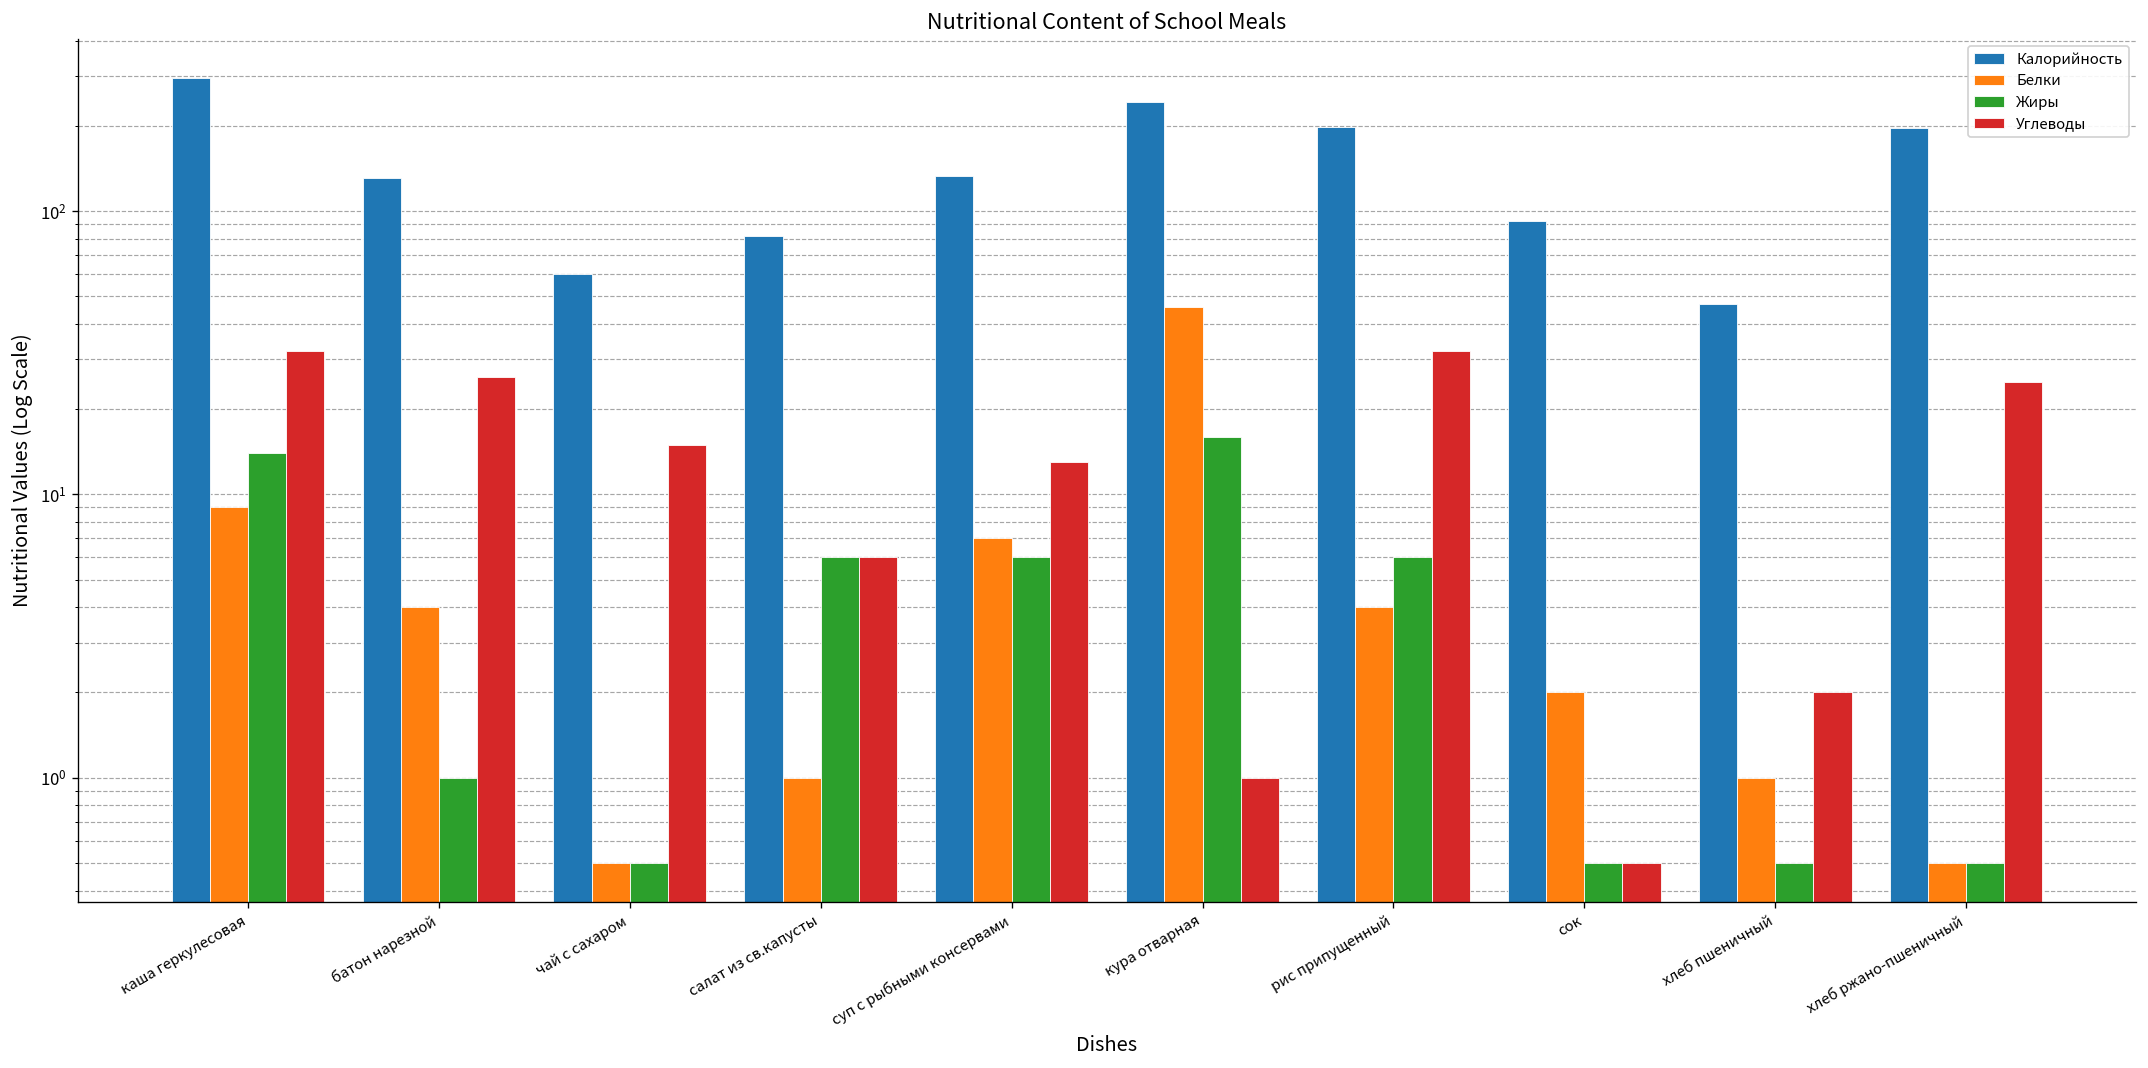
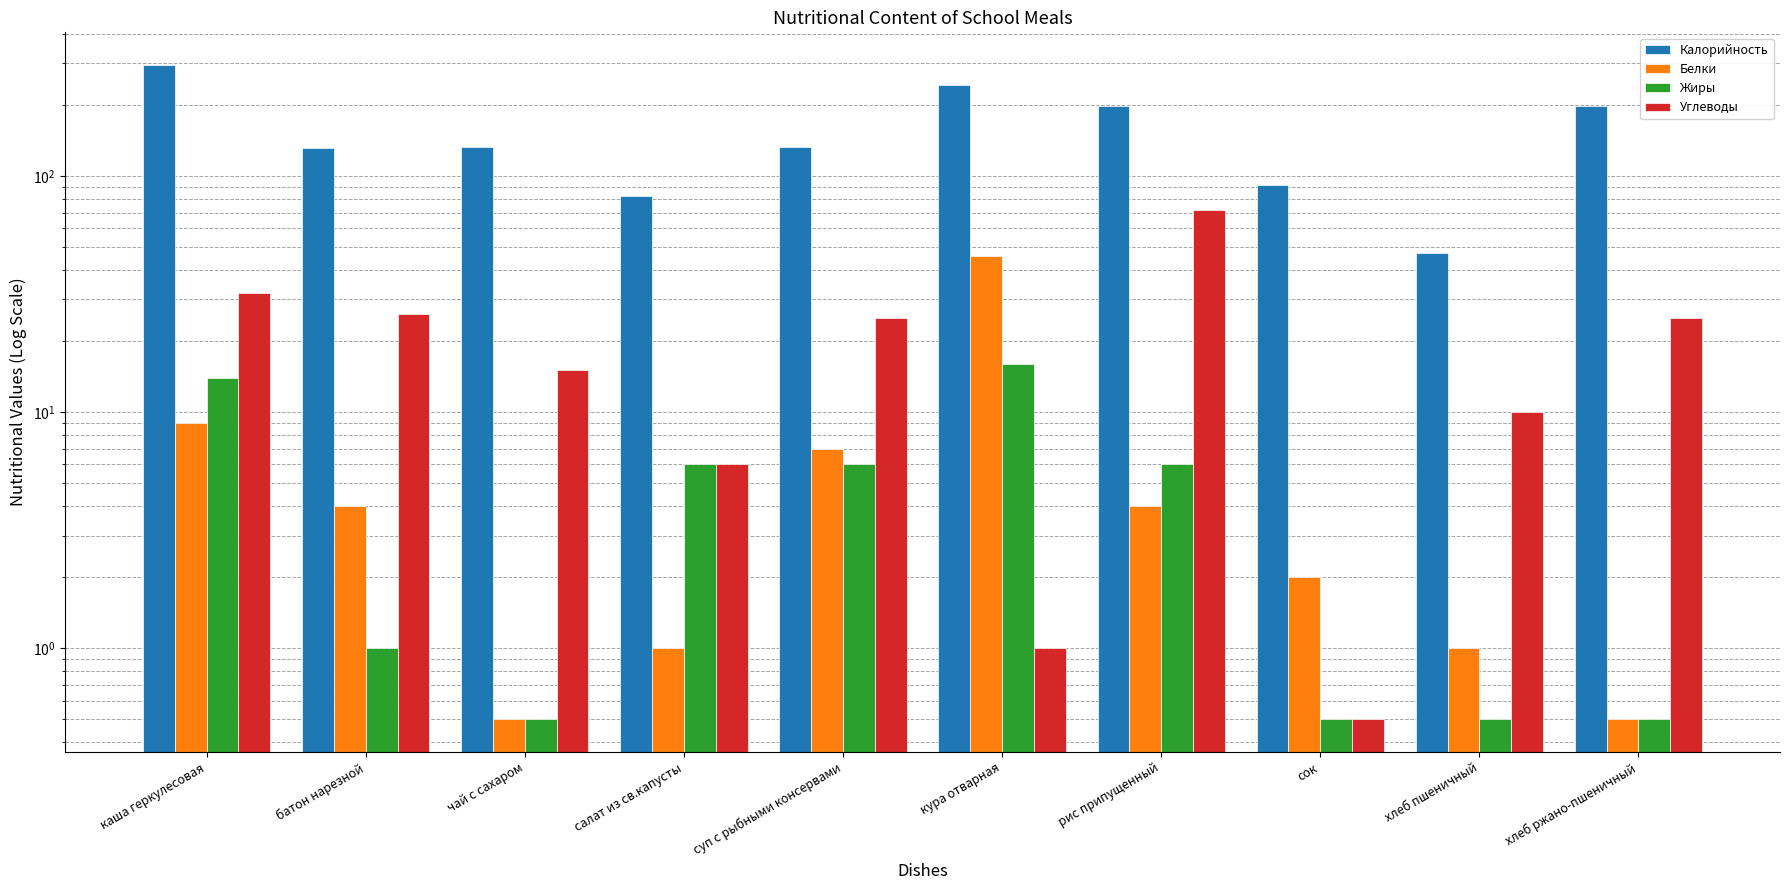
Калорийность, чай с сахаром: 60 -> 130
Углеводы, суп с рыбными консервами: 13 -> 25
Углеводы, рис припущенный: 32 -> 72
Углеводы, хлеб пшеничный: 2 -> 10
